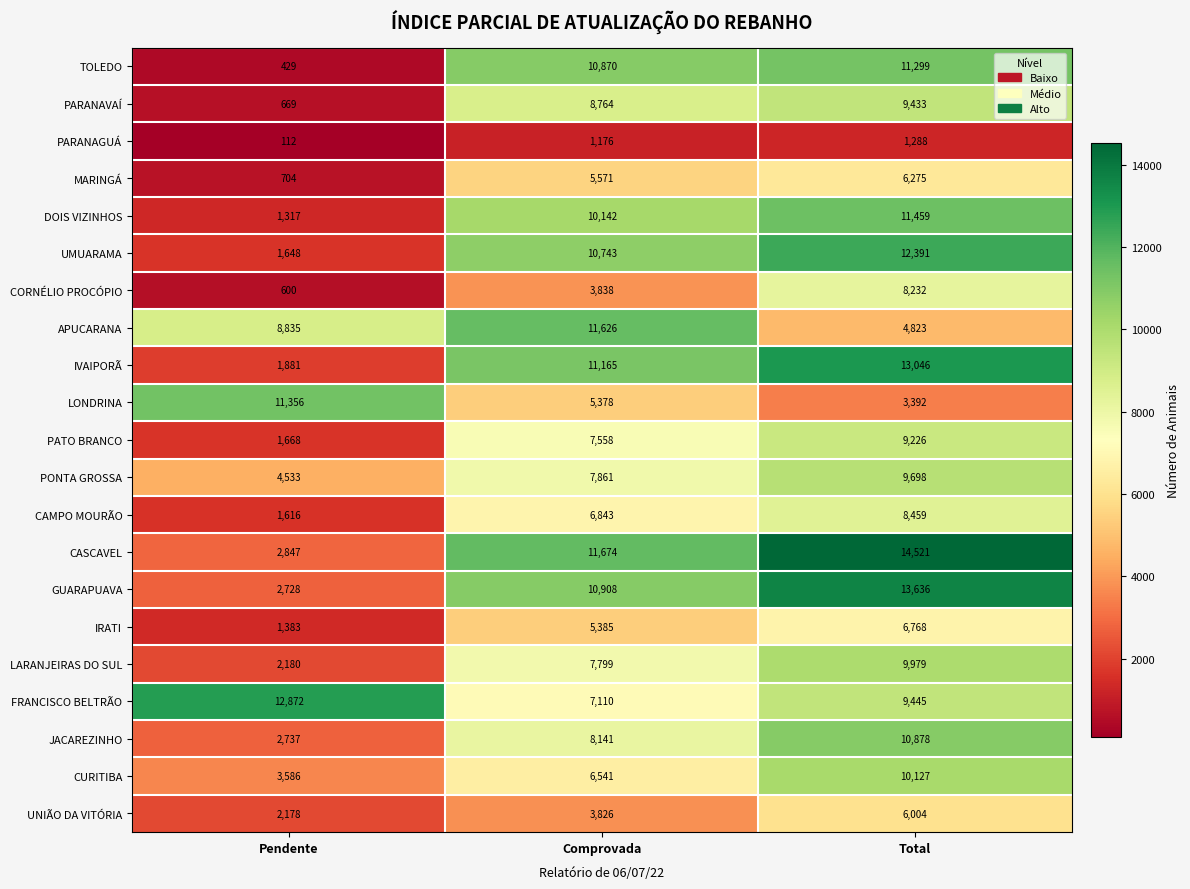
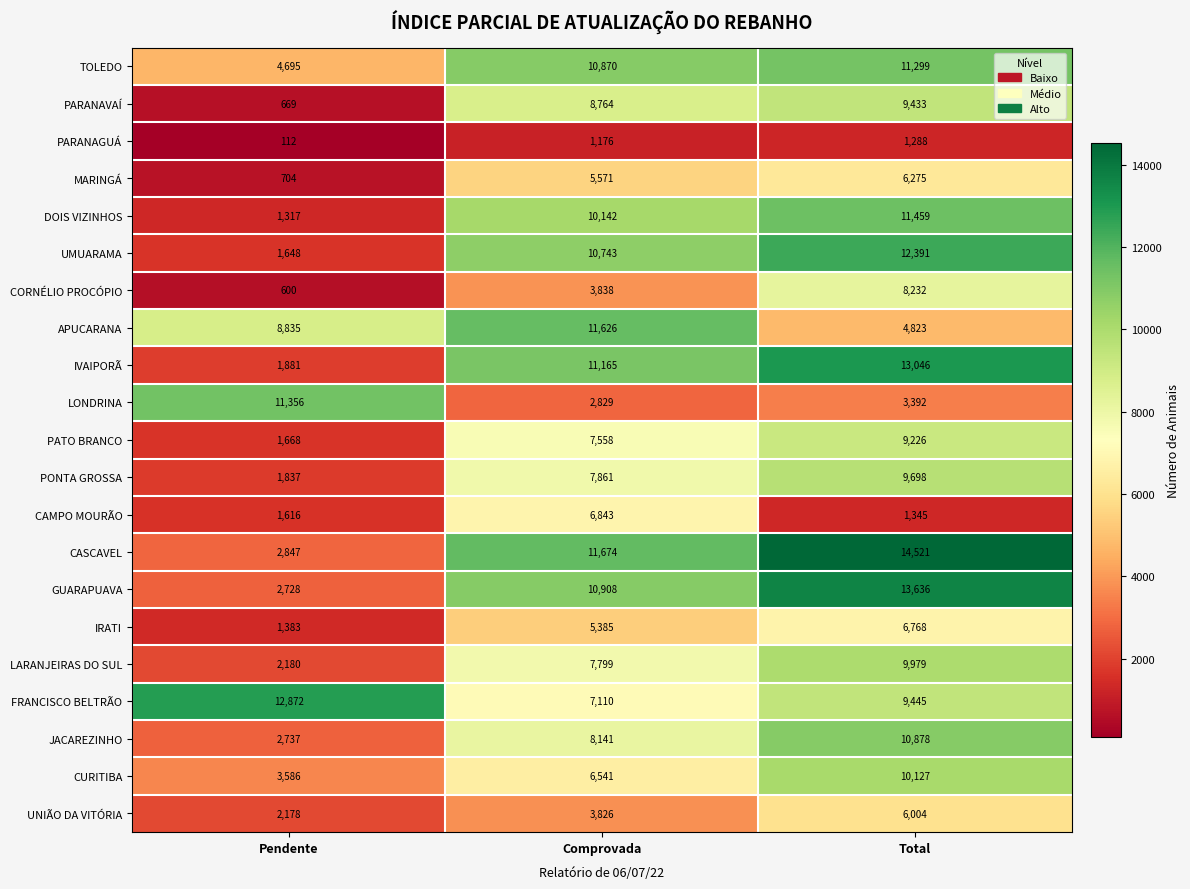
TOLEDO, Pendente: 429 -> 4,695
LONDRINA, Comprovada: 5,378 -> 2,829
PONTA GROSSA, Pendente: 4,533 -> 1,837
CAMPO MOURÃO, Total: 8,459 -> 1,345
